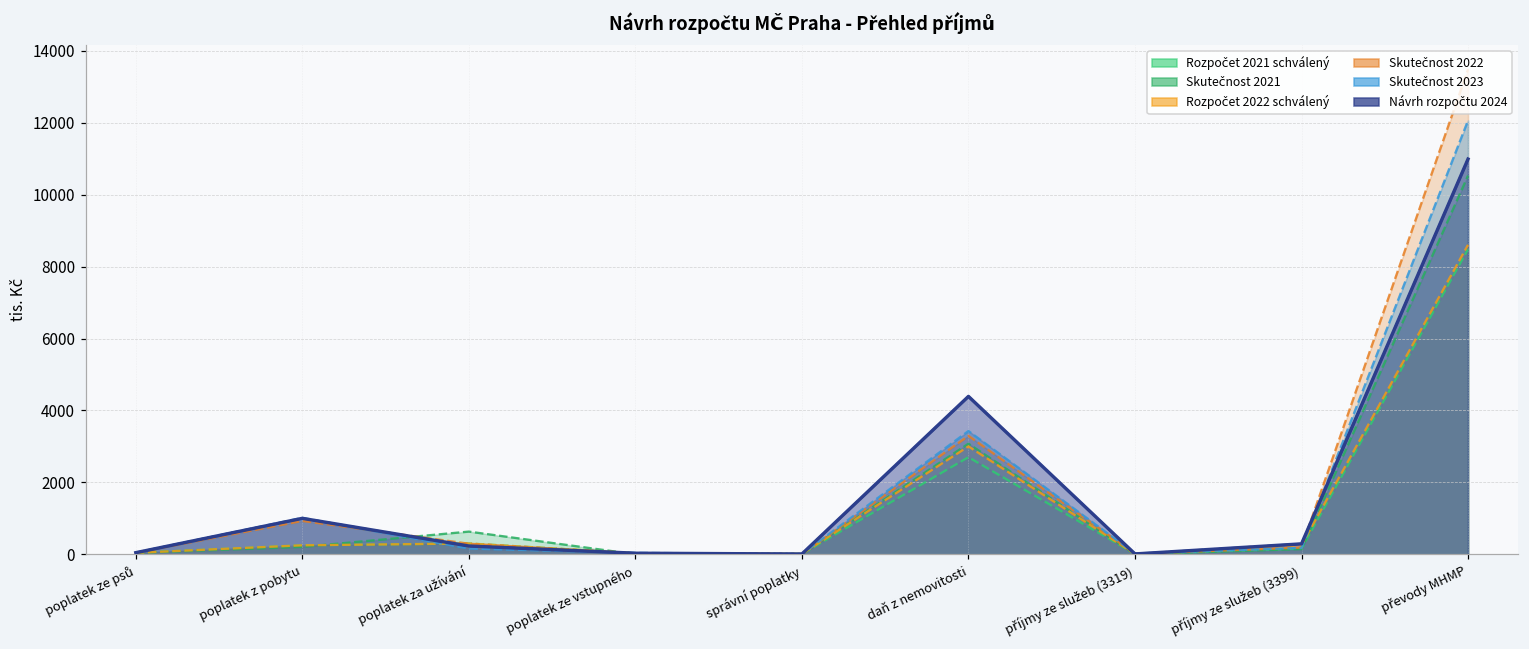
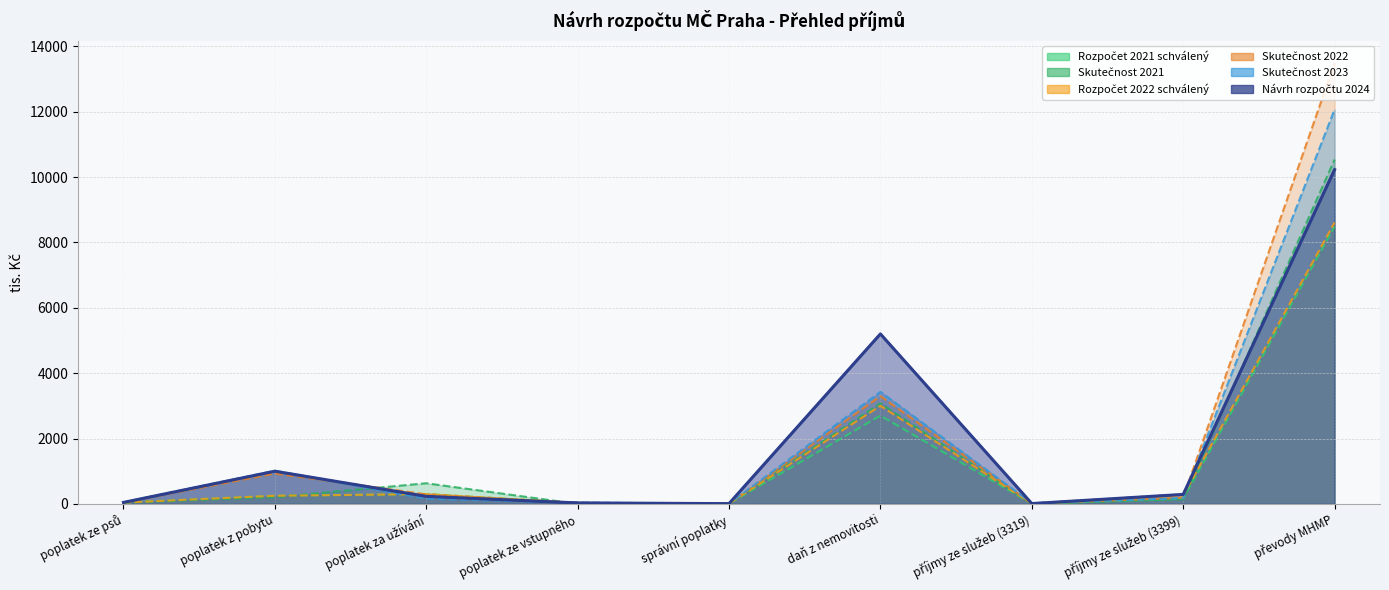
Návrh rozpočtu 2024, daň z nemovitosti: 4400 -> 5200
Návrh rozpočtu 2024, převody MHMP: 11000 -> 10200
